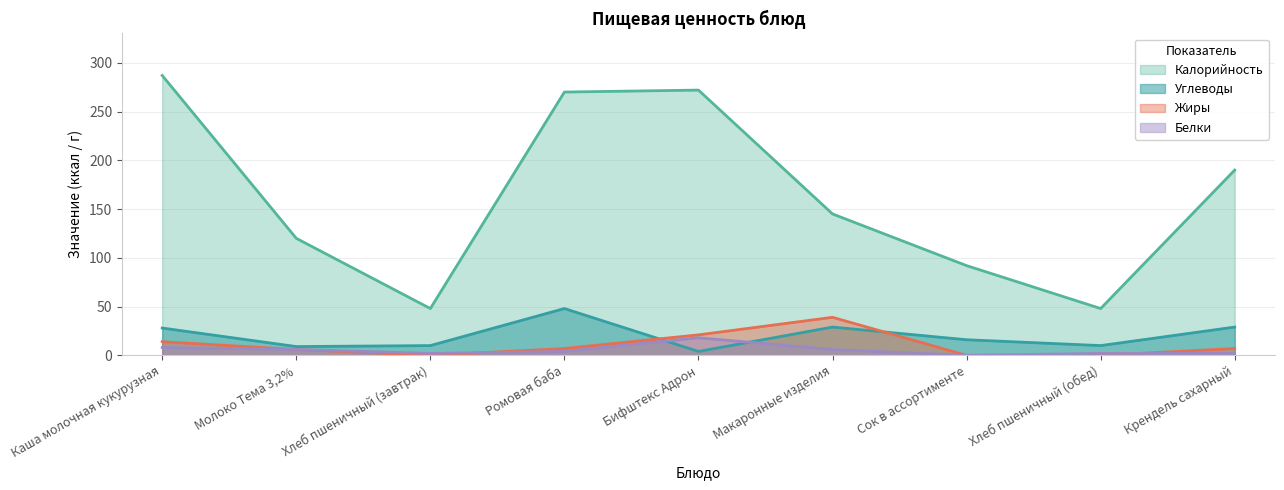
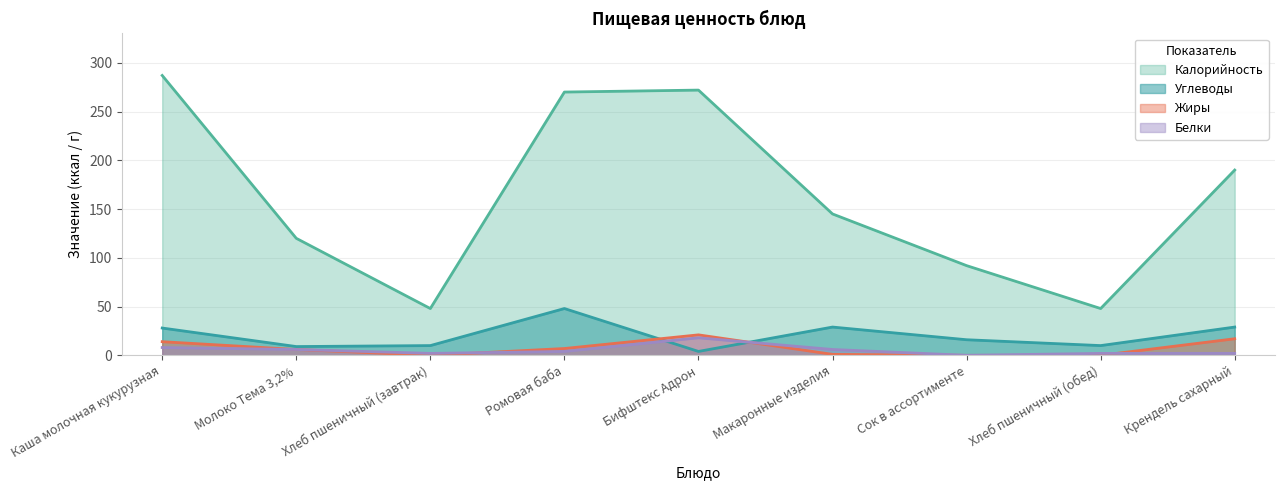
Жиры, Макаронные изделия: 40 -> 0
Жиры, Крендель сахарный: 10 -> 20
